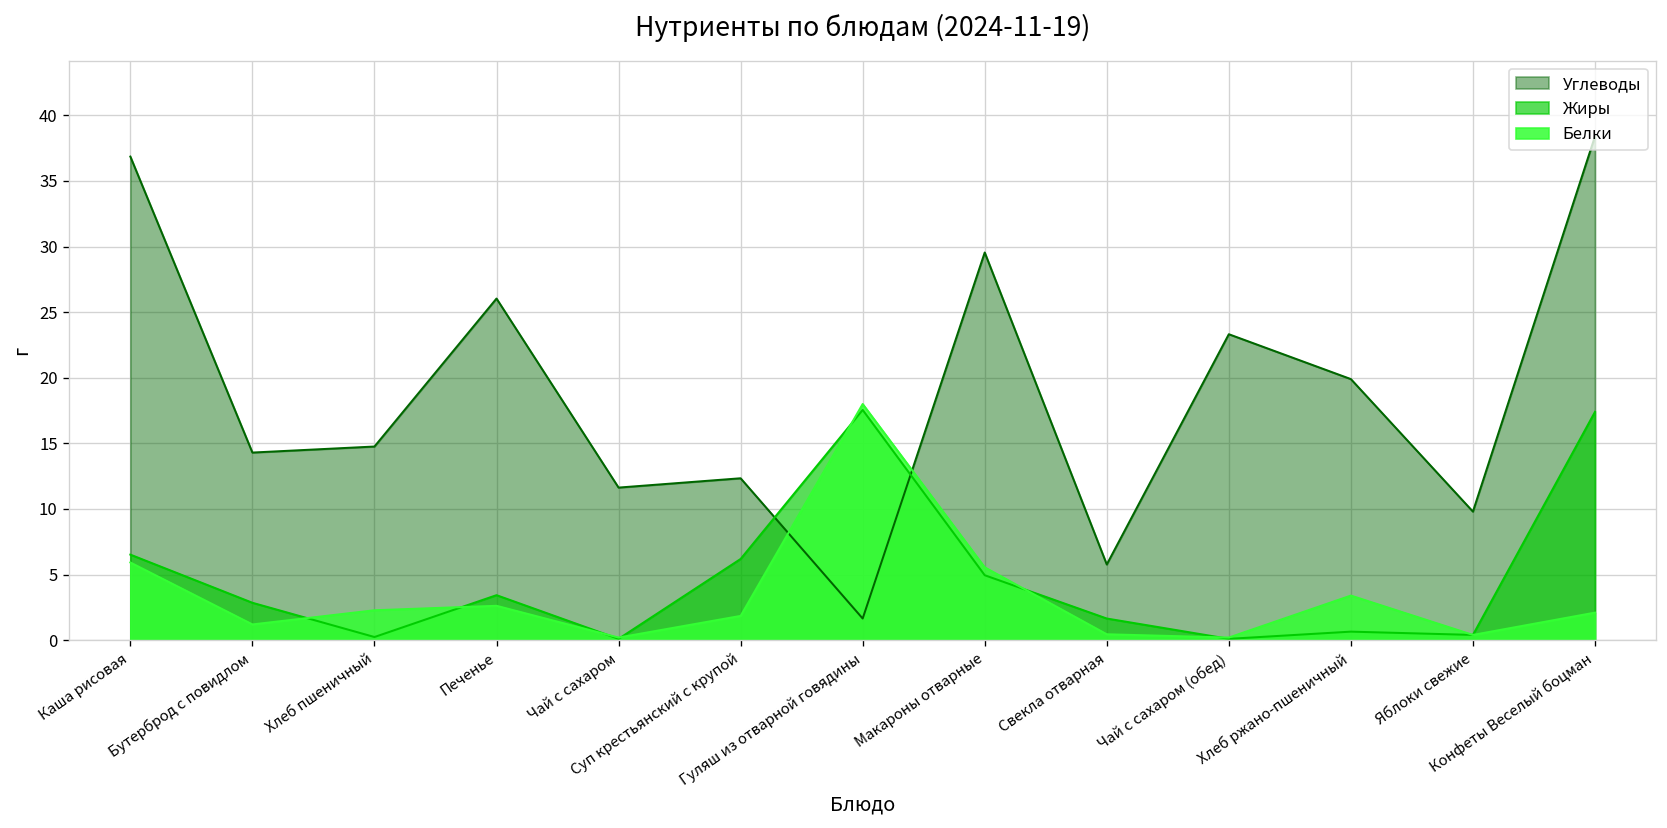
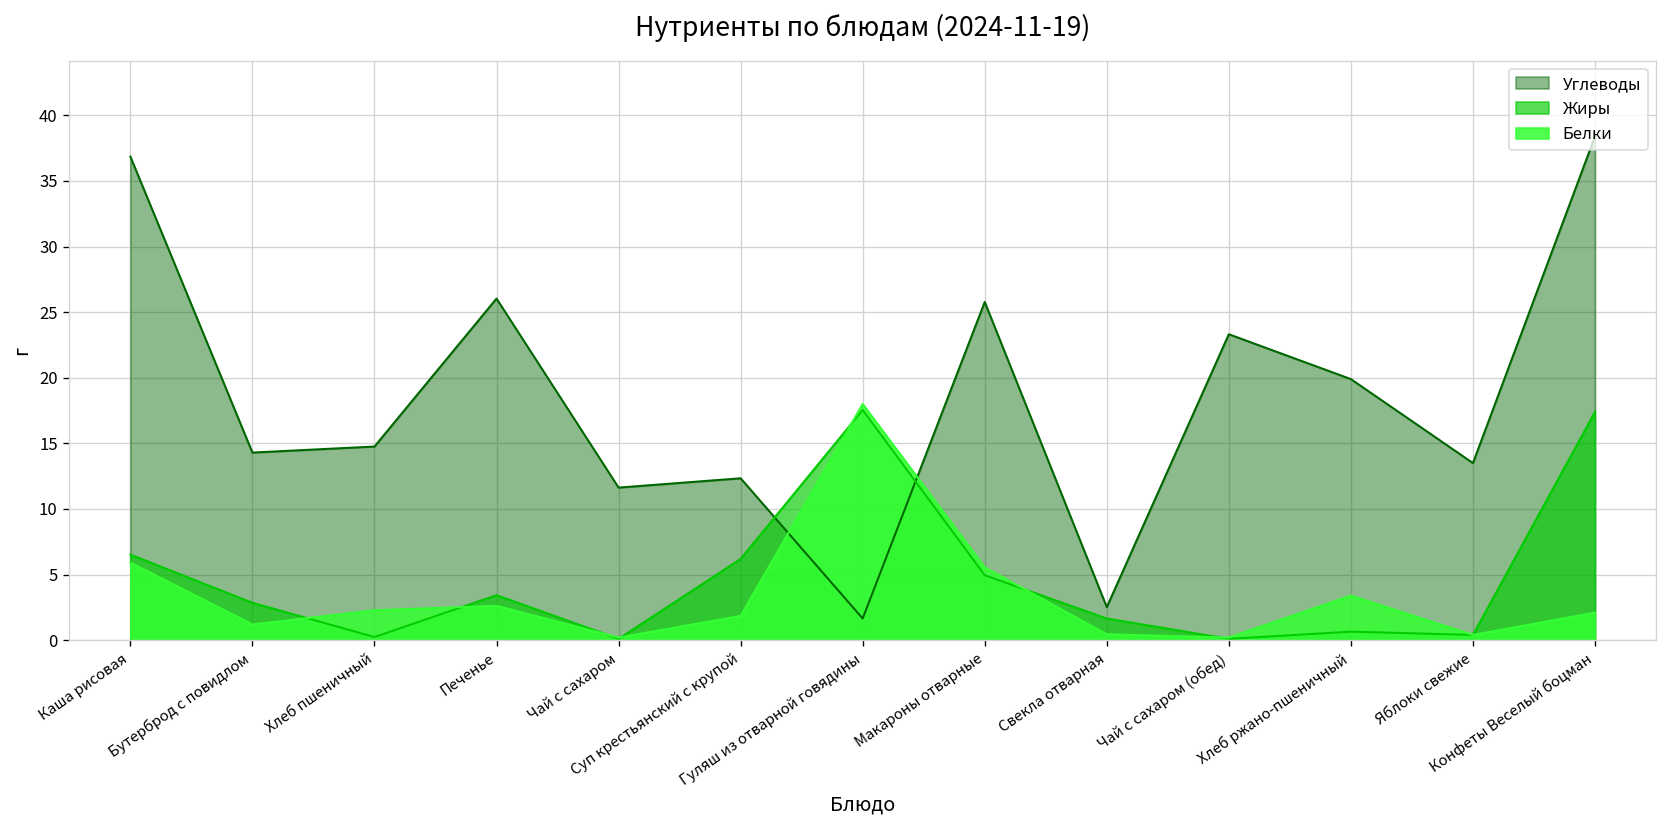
Углеводы, Макароны отварные: 29.6 -> 25.8
Углеводы, Свекла отварная: 5.8 -> 2.5
Углеводы, Яблоки свежие: 9.8 -> 13.5
